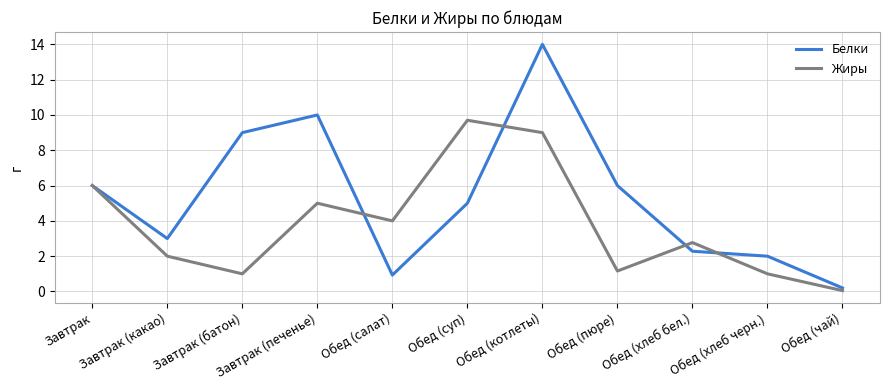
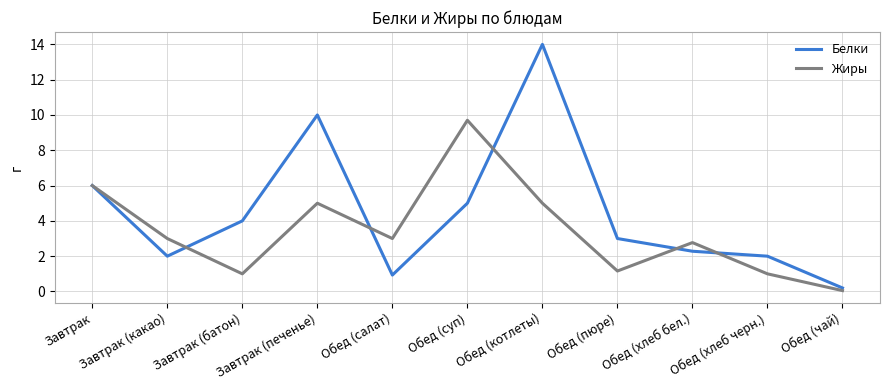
Белки, Завтрак (какао): 3 -> 2
Жиры, Завтрак (какао): 2 -> 3
Белки, Завтрак (батон): 9 -> 4
Жиры, Обед (салат): 4 -> 3
Жиры, Обед (котлеты): 9 -> 5
Белки, Обед (пюре): 6 -> 3
